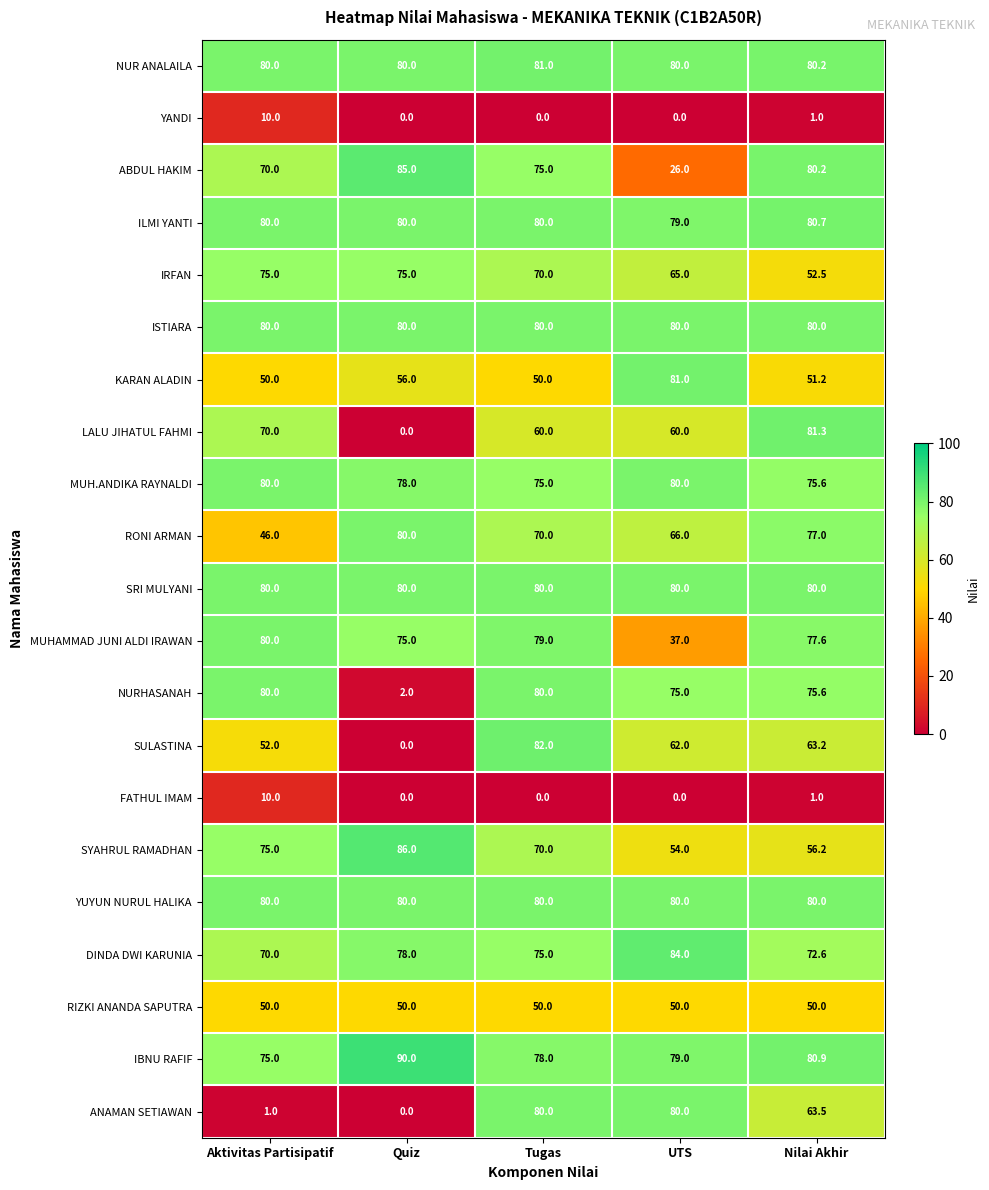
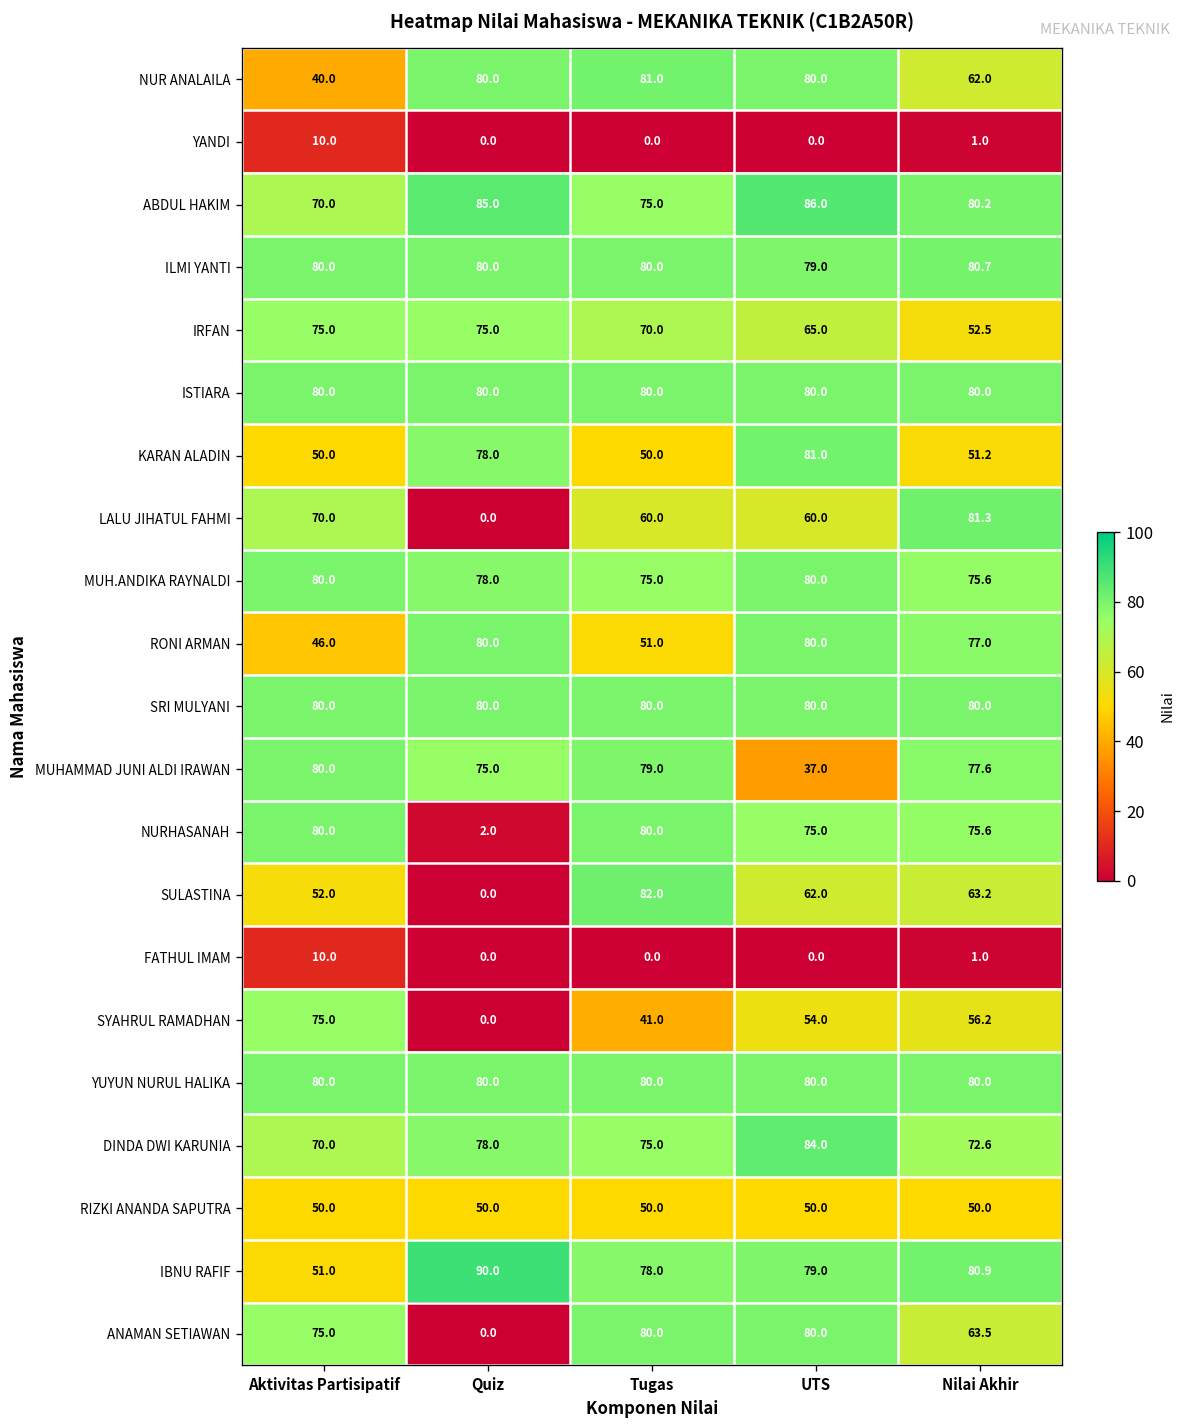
NUR ANALAILA, Aktivitas Partisipatif: 80.0 -> 40.0
NUR ANALAILA, Nilai Akhir: 80.2 -> 62.0
ABDUL HAKIM, UTS: 26.0 -> 86.0
KARAN ALADIN, Quiz: 56.0 -> 78.0
RONI ARMAN, Tugas: 70.0 -> 51.0
RONI ARMAN, UTS: 66.0 -> 80.0
SYAHRUL RAMADHAN, Quiz: 86.0 -> 0.0
SYAHRUL RAMADHAN, Tugas: 70.0 -> 41.0
IBNU RAFIF, Aktivitas Partisipatif: 75.0 -> 51.0
ANAMAN SETIAWAN, Aktivitas Partisipatif: 1.0 -> 75.0
